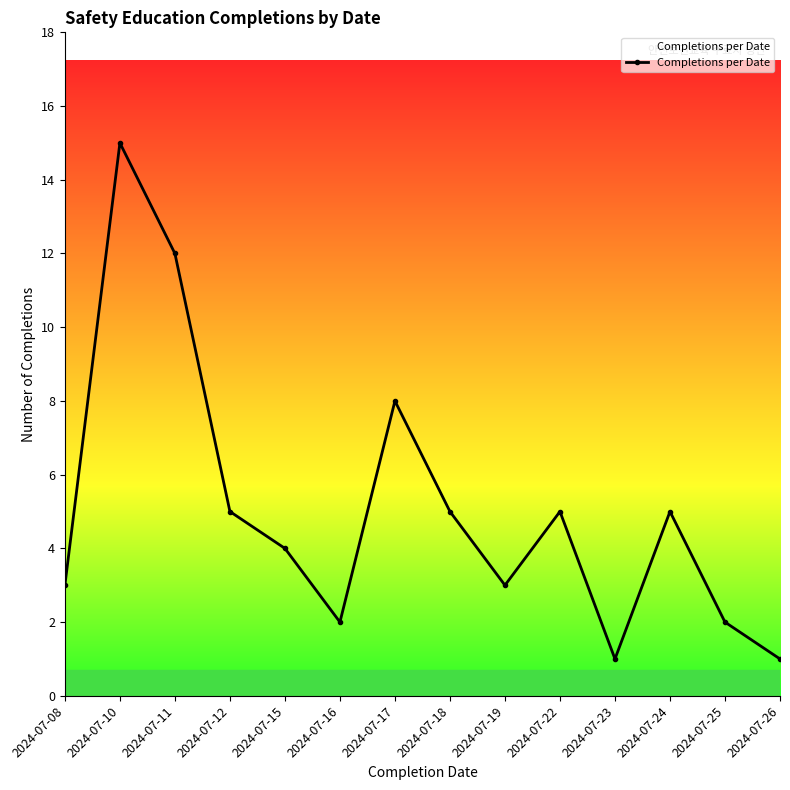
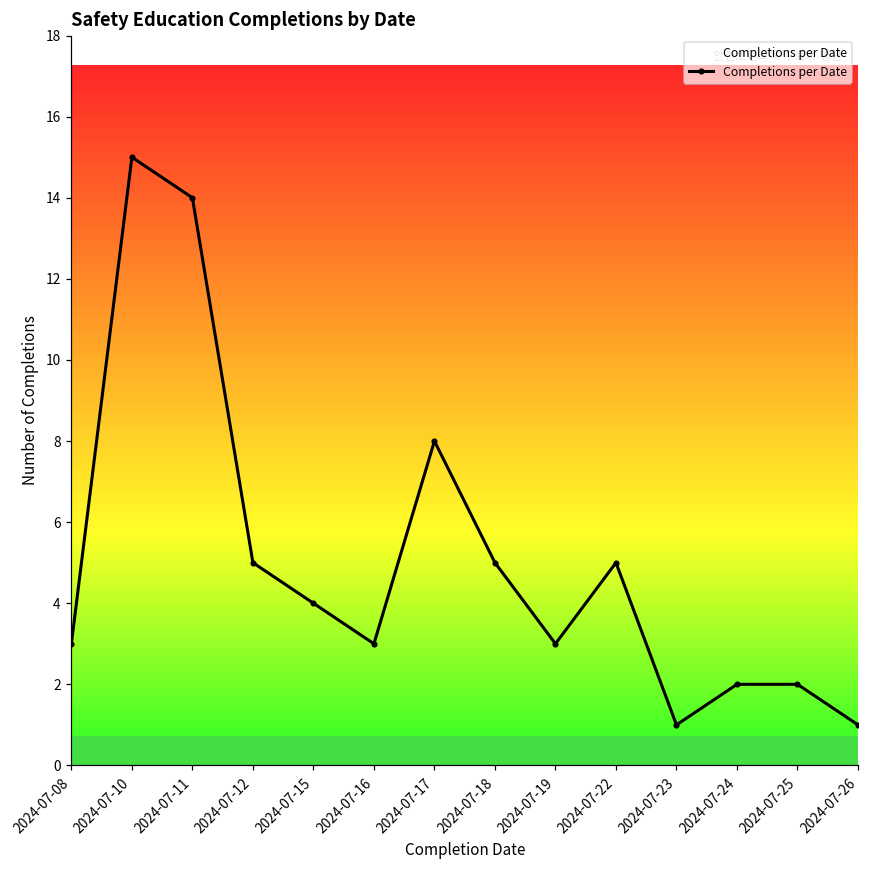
2024-07-11: 12 -> 14
2024-07-16: 2 -> 3
2024-07-24: 5 -> 2
